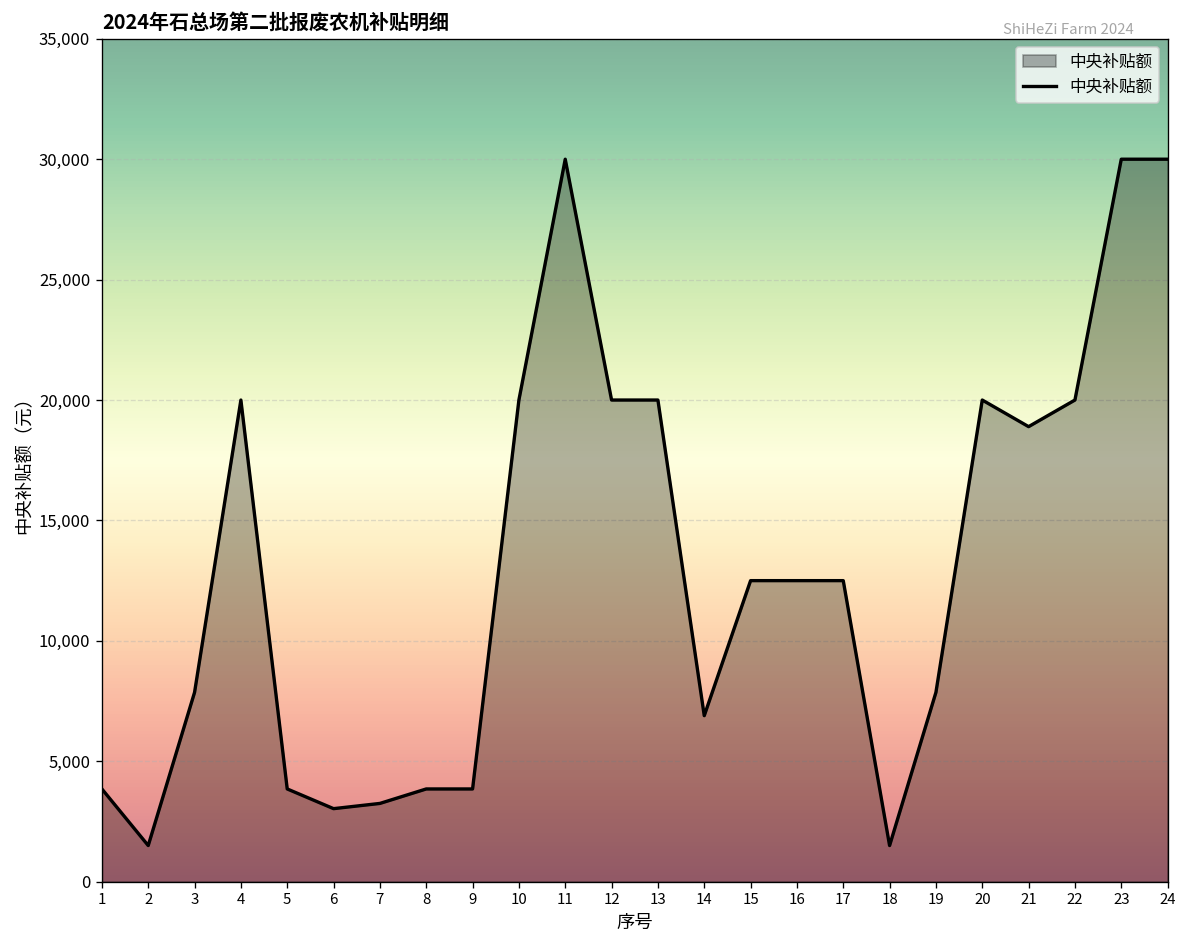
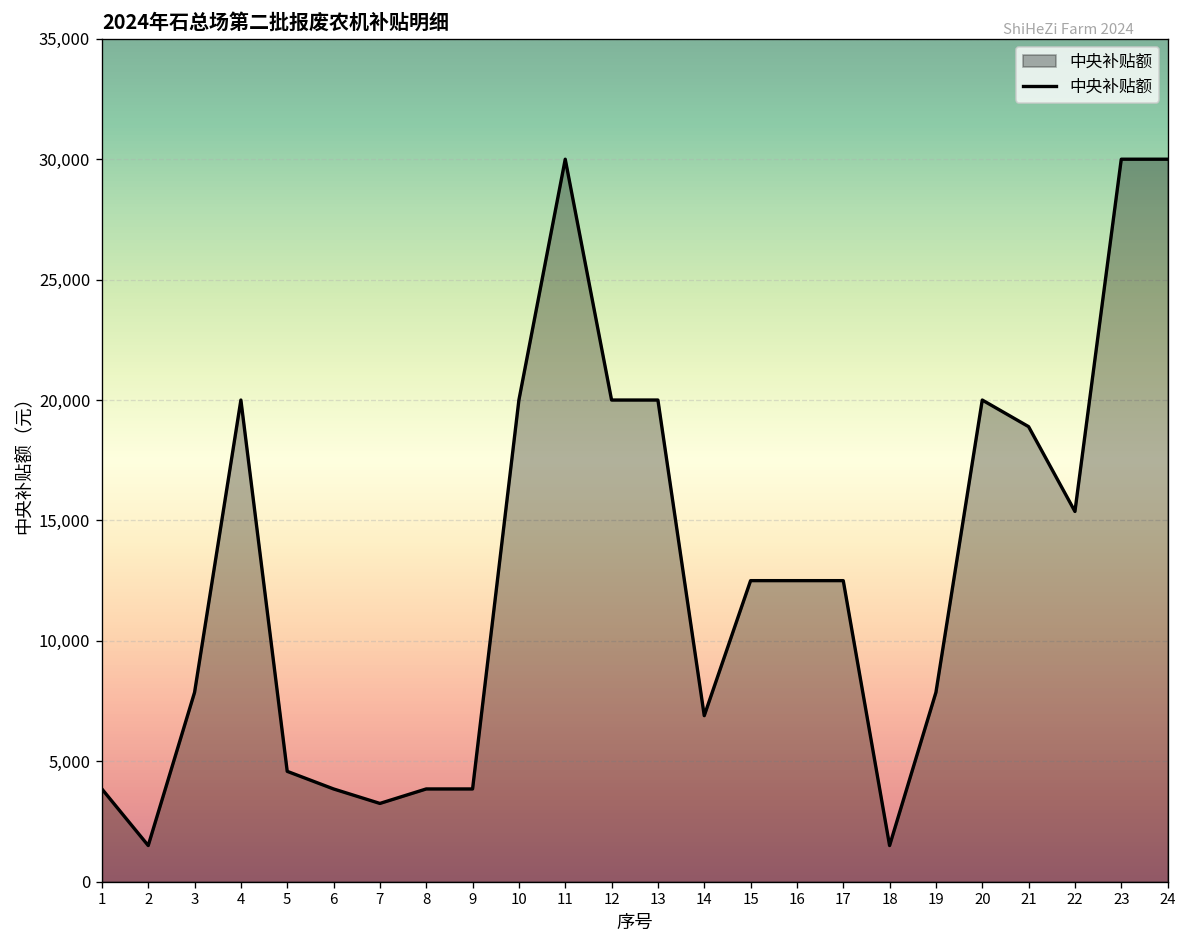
5: 3,900 -> 4,600
6: 3,000 -> 3,900
22: 20,000 -> 15,400
